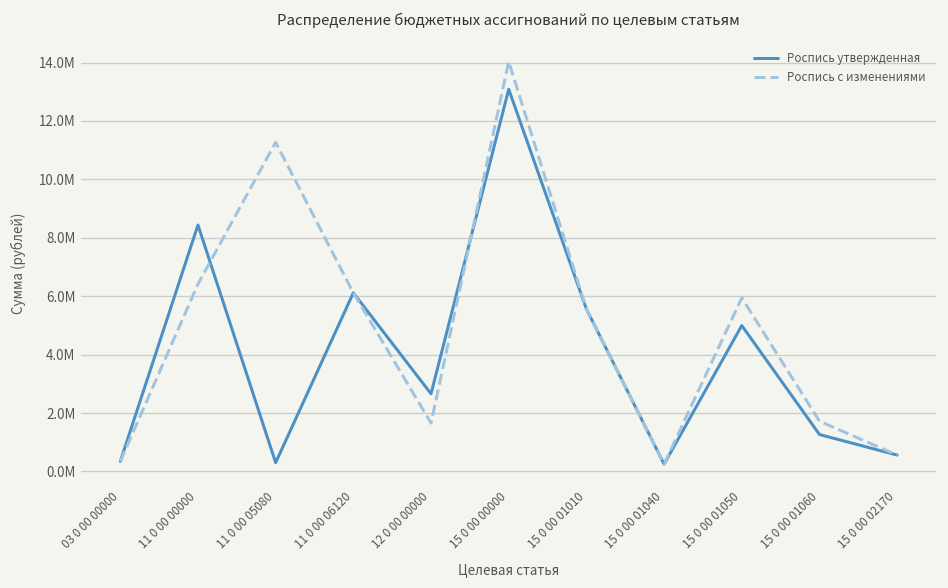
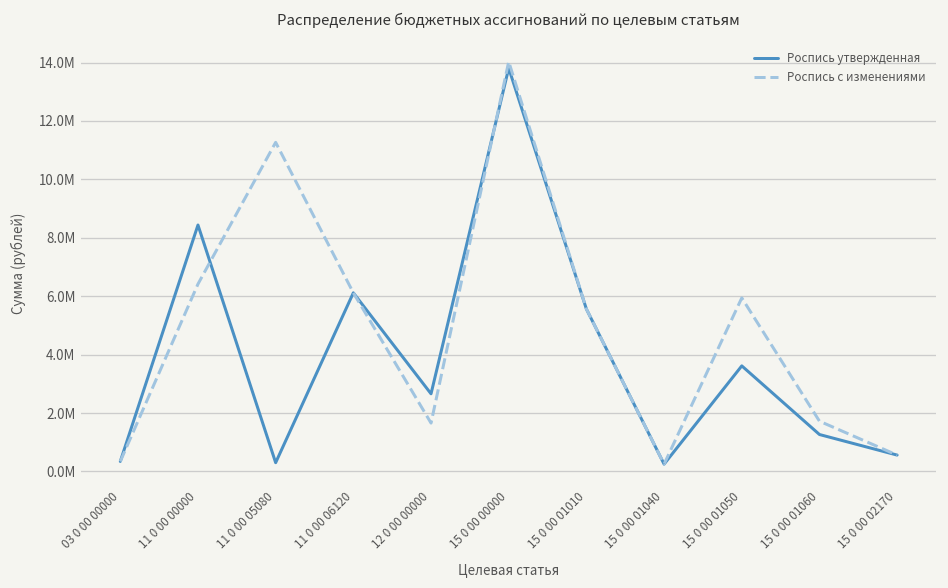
Роспись утвержденная, 15 0 00 00000: 13100000 -> 13800000
Роспись утвержденная, 15 0 00 01050: 5000000 -> 3600000
